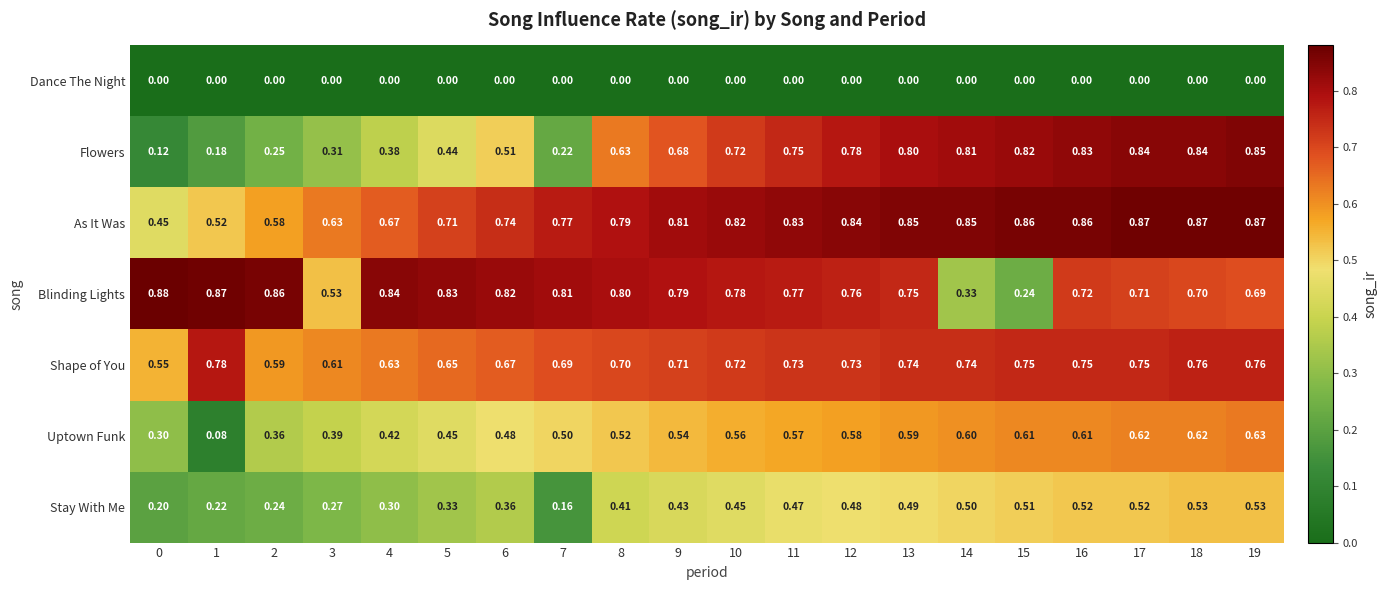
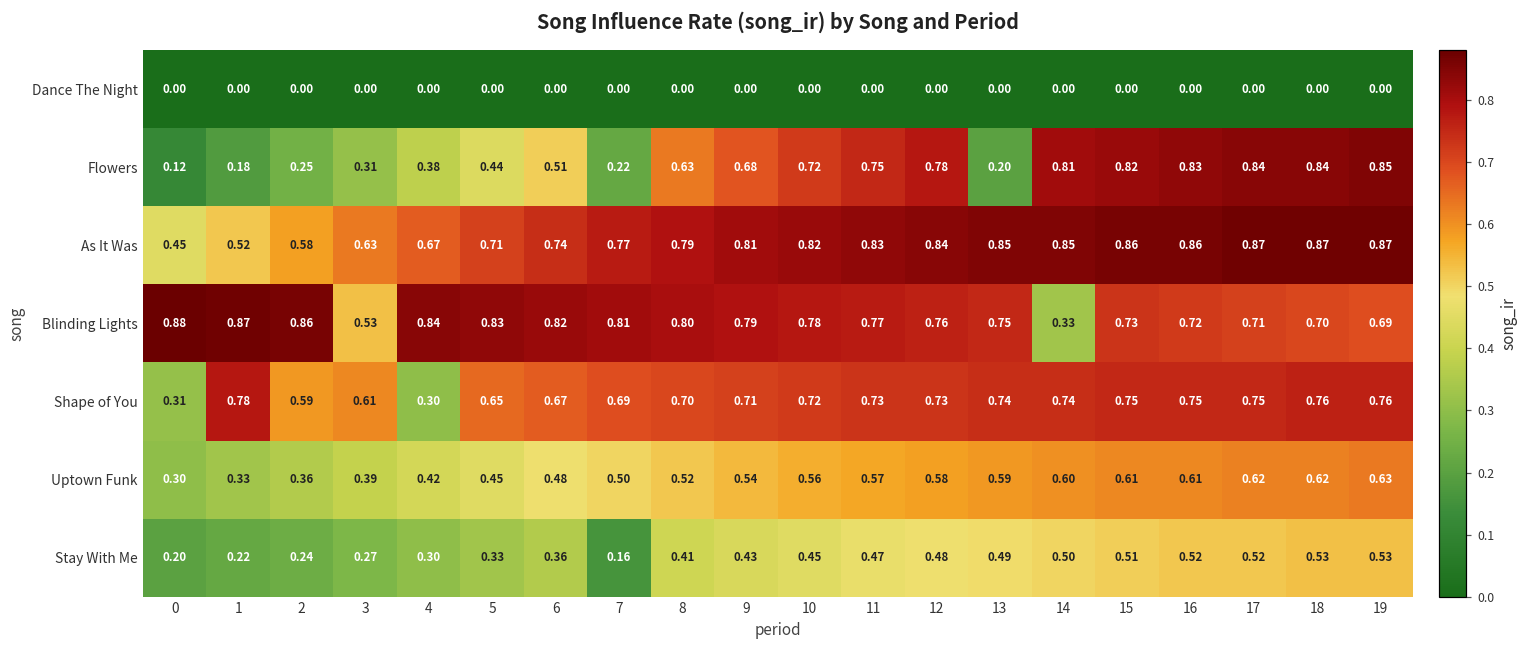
Flowers, 13: 0.80 -> 0.20
Blinding Lights, 15: 0.24 -> 0.73
Shape of You, 0: 0.55 -> 0.31
Shape of You, 4: 0.63 -> 0.30
Uptown Funk, 1: 0.08 -> 0.33
